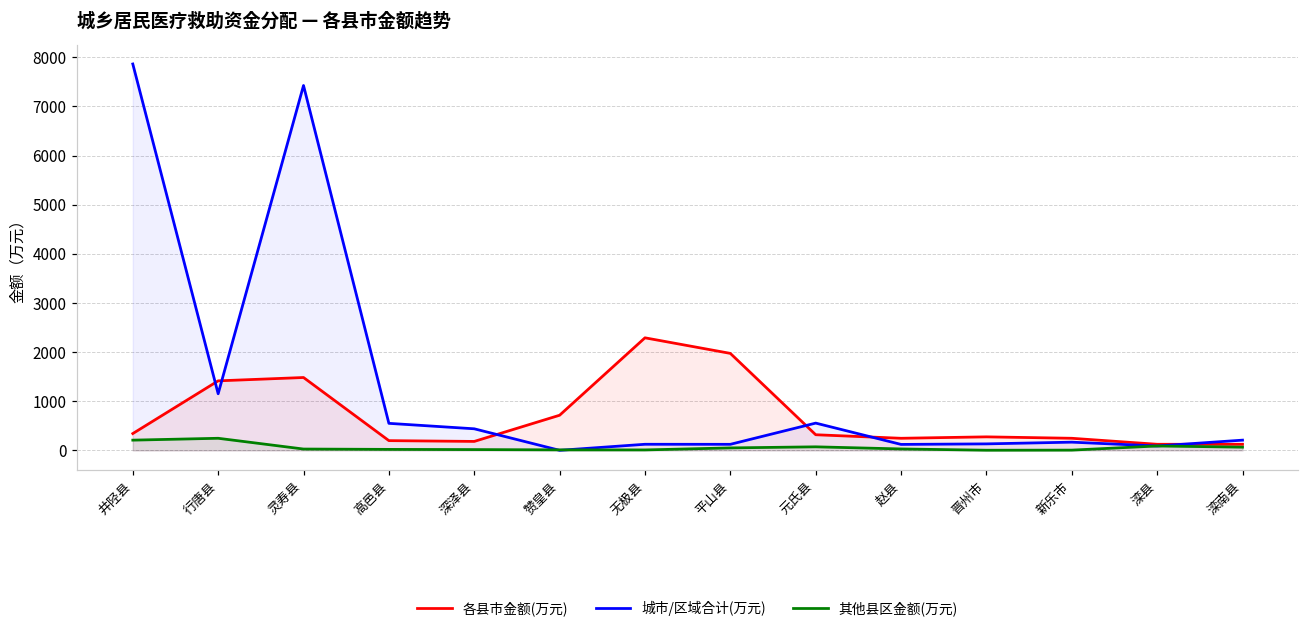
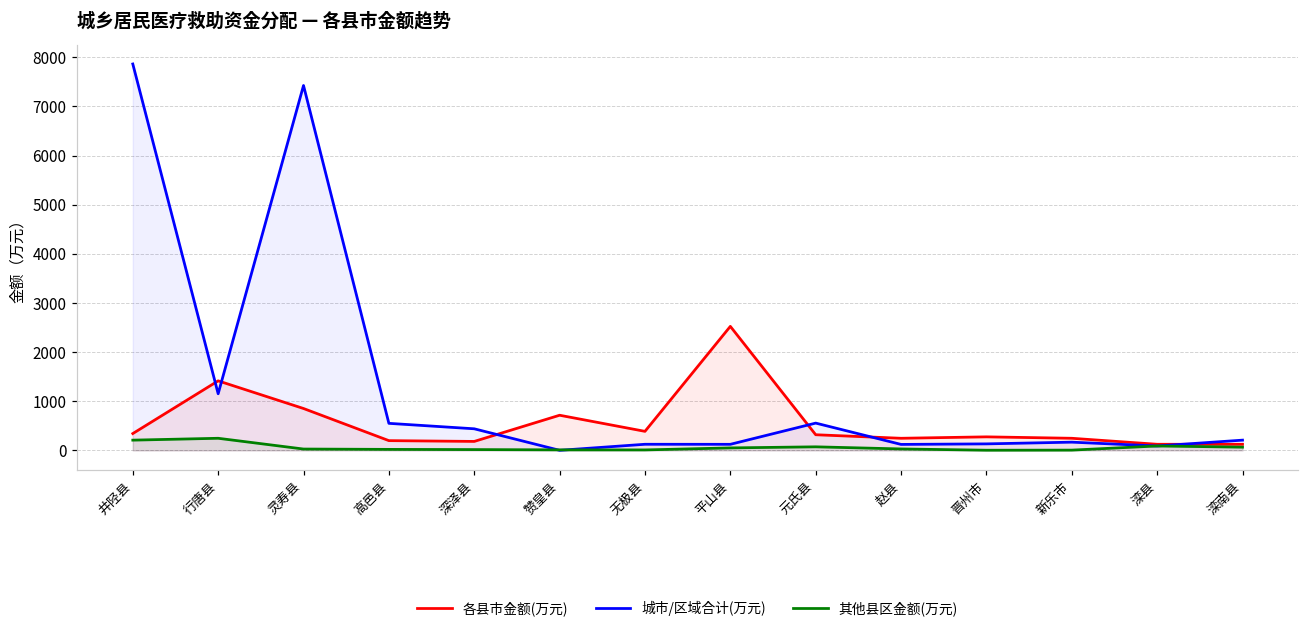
各县市金额(万元), 灵寿县: 1500 -> 900
各县市金额(万元), 无极县: 2300 -> 400
各县市金额(万元), 平山县: 2000 -> 2500
